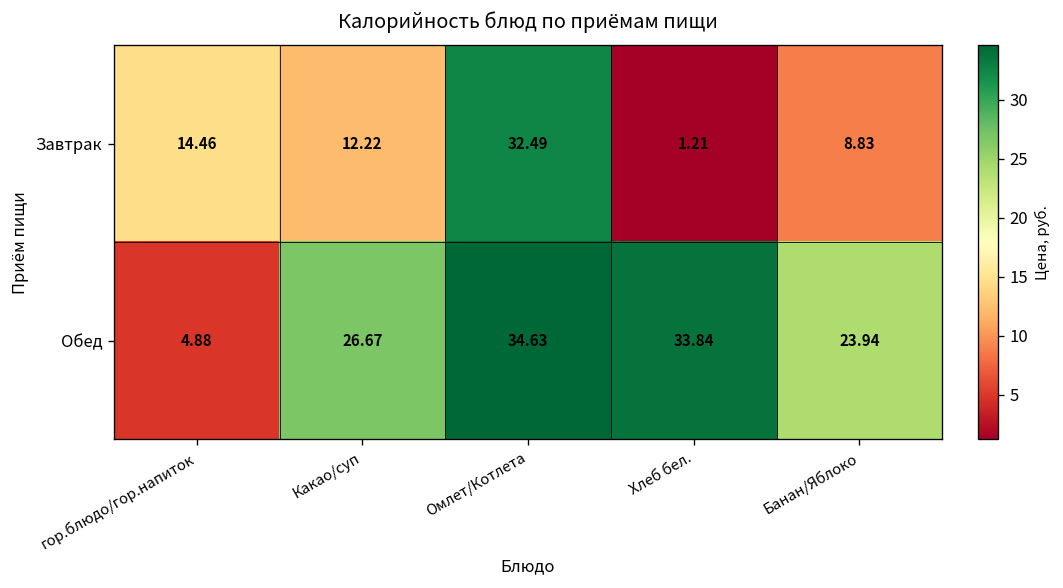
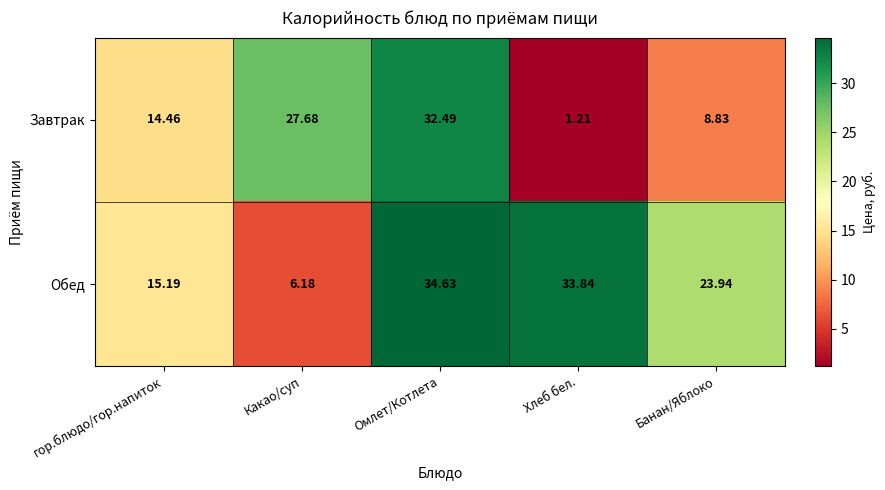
Завтрак, Какао/суп: 12.22 -> 27.68
Обед, гор.блюдо/гор.напиток: 4.88 -> 15.19
Обед, Какао/суп: 26.67 -> 6.18
